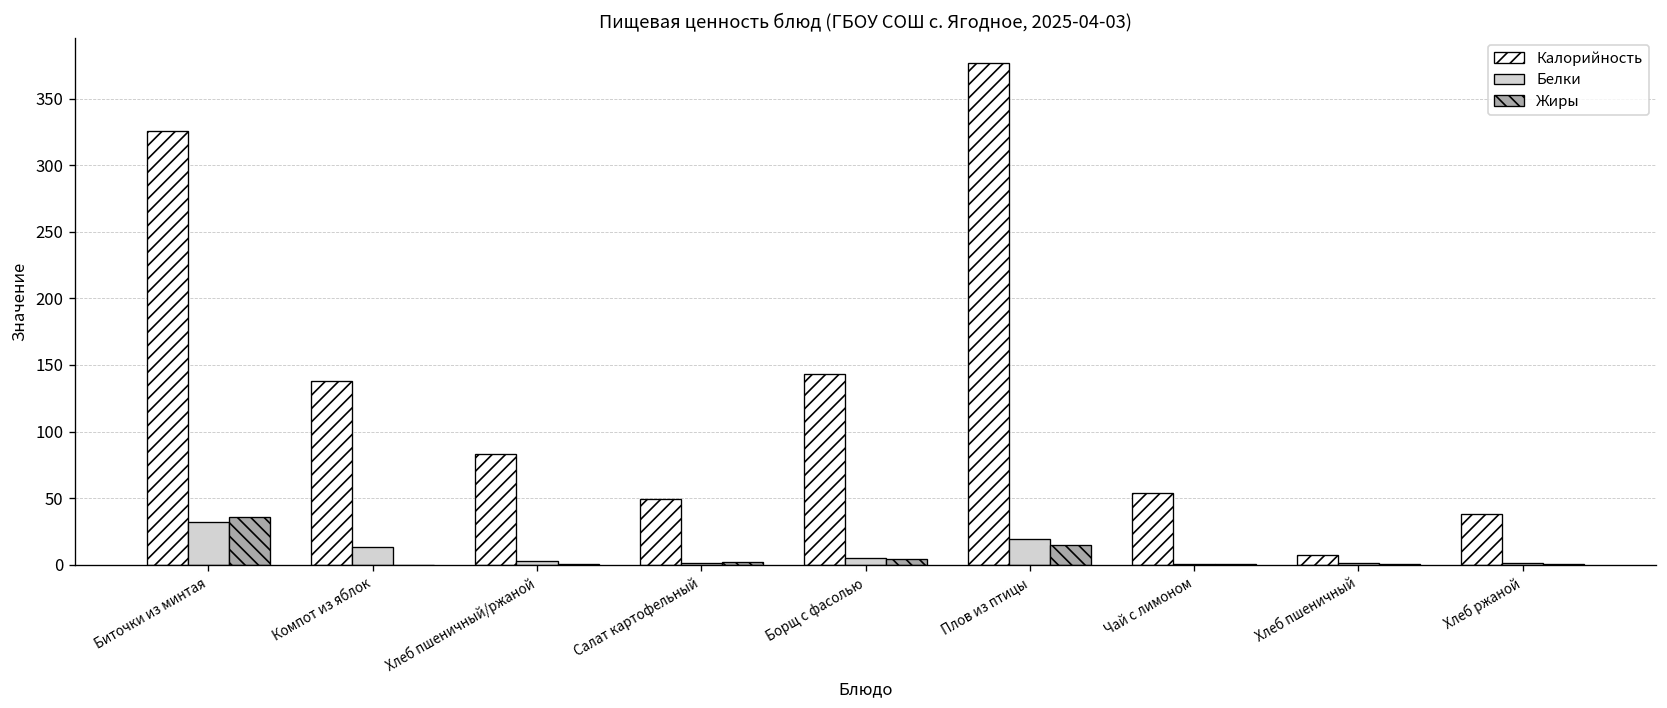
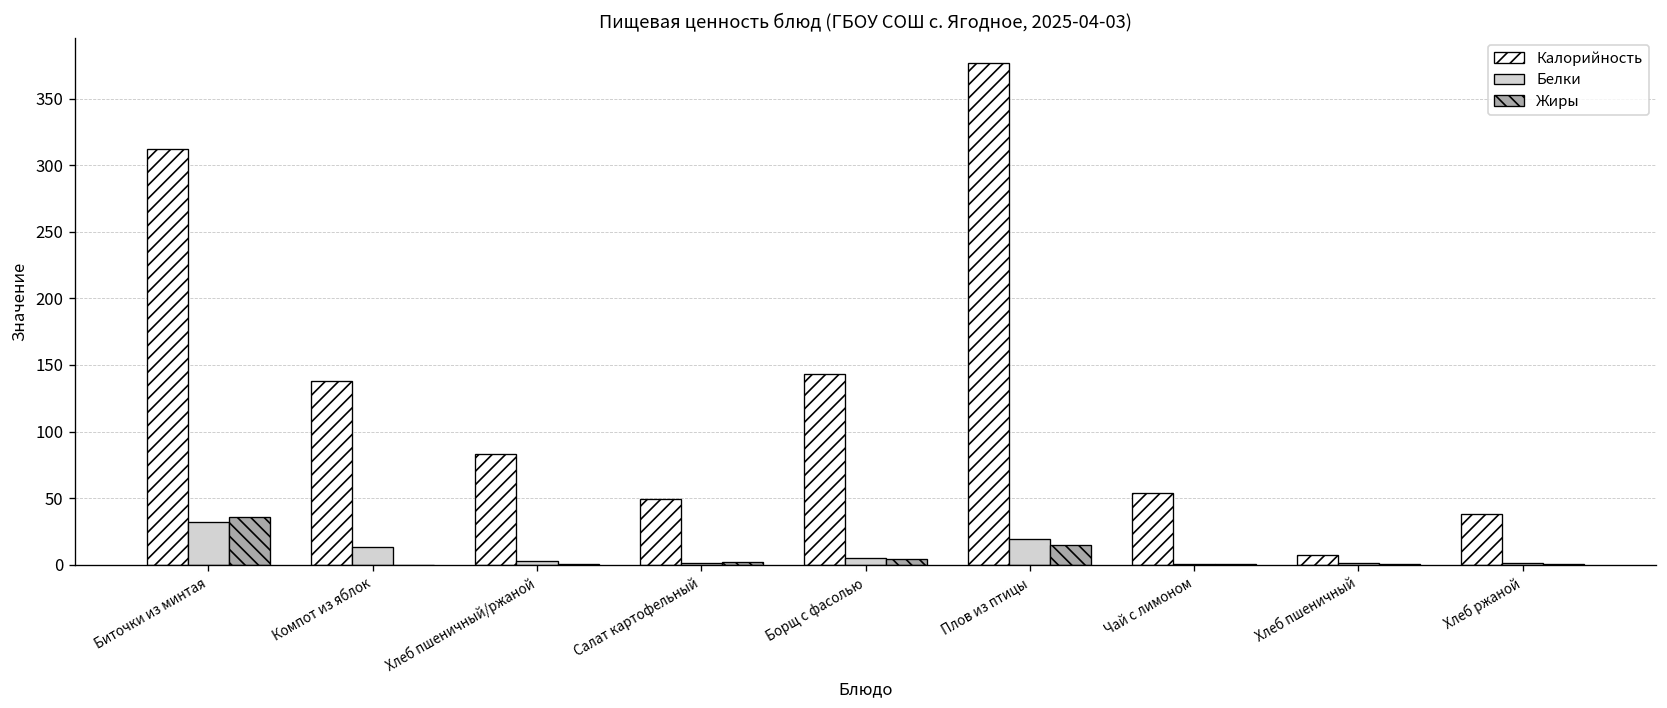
Калорийность, Биточки из минтая: 326 -> 312
